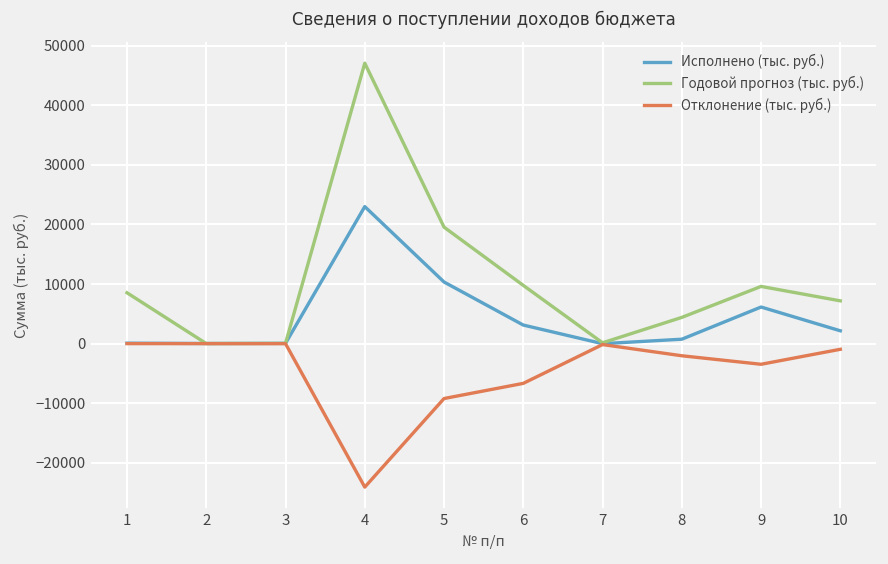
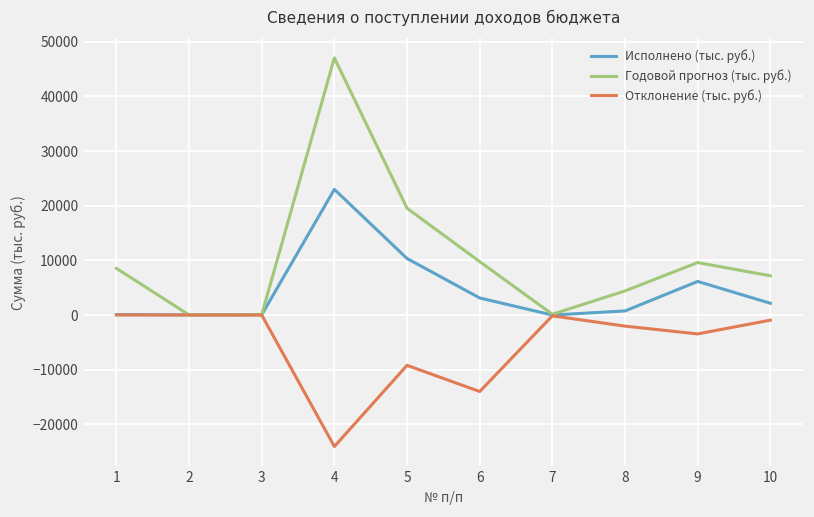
Отклонение (тыс. руб.), 6: -7000 -> -14000
